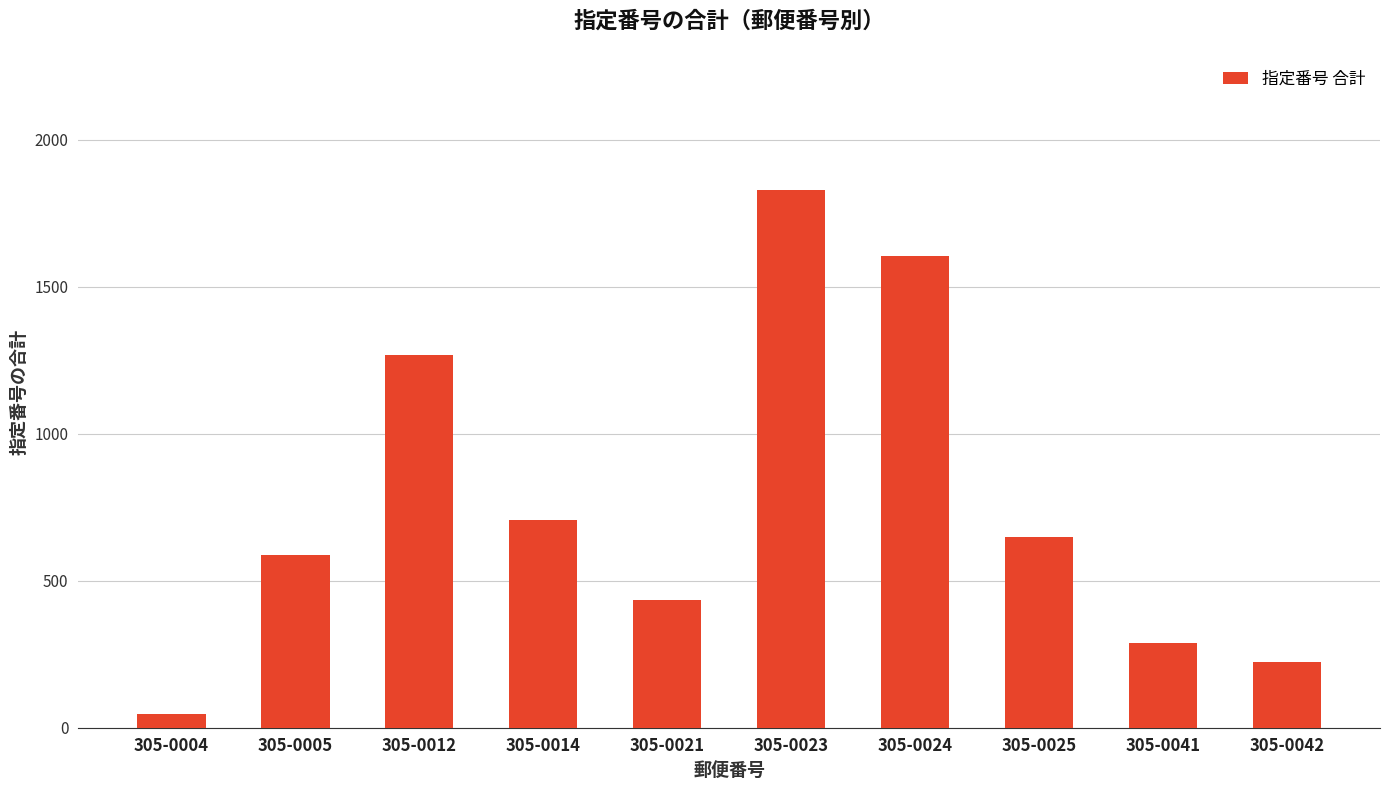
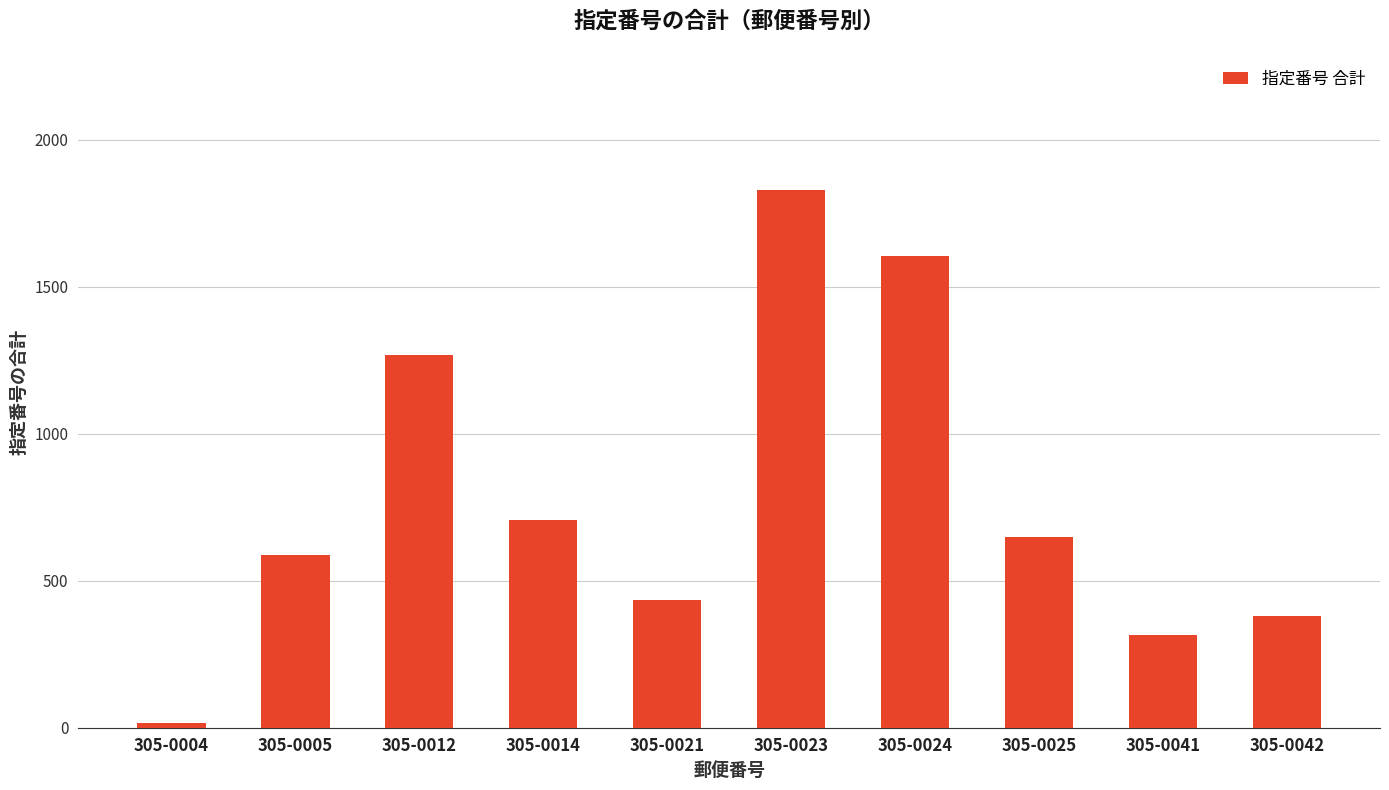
305-0004: 50 -> 20
305-0041: 290 -> 320
305-0042: 230 -> 380
